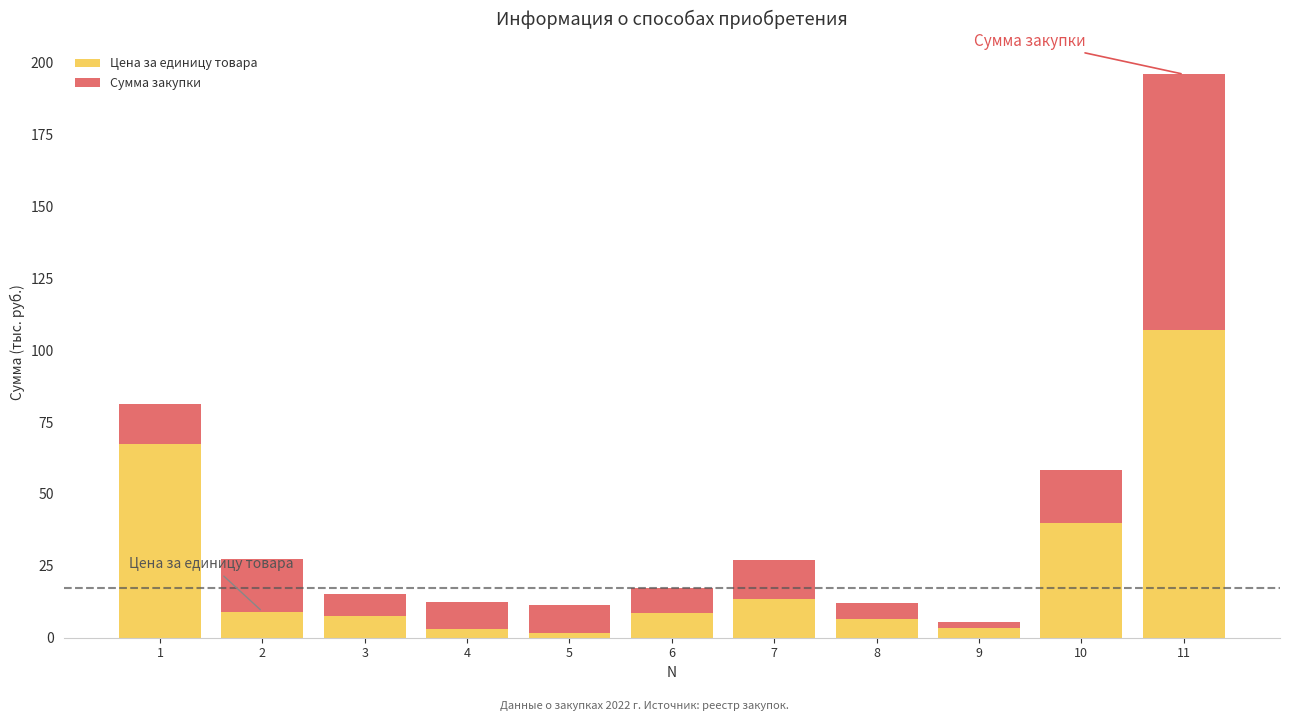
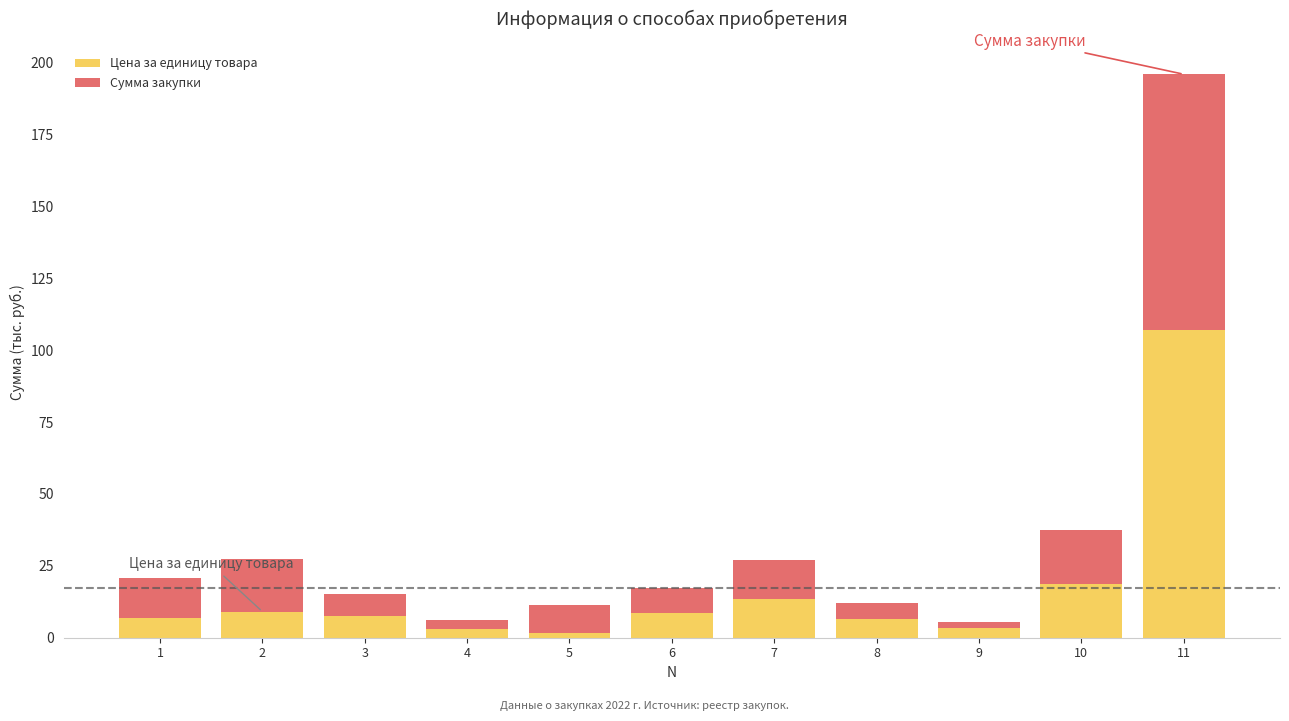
Цена за единицу товара, 1: 67 -> 7
Сумма закупки, 4: 9 -> 3
Цена за единицу товара, 10: 40 -> 19
